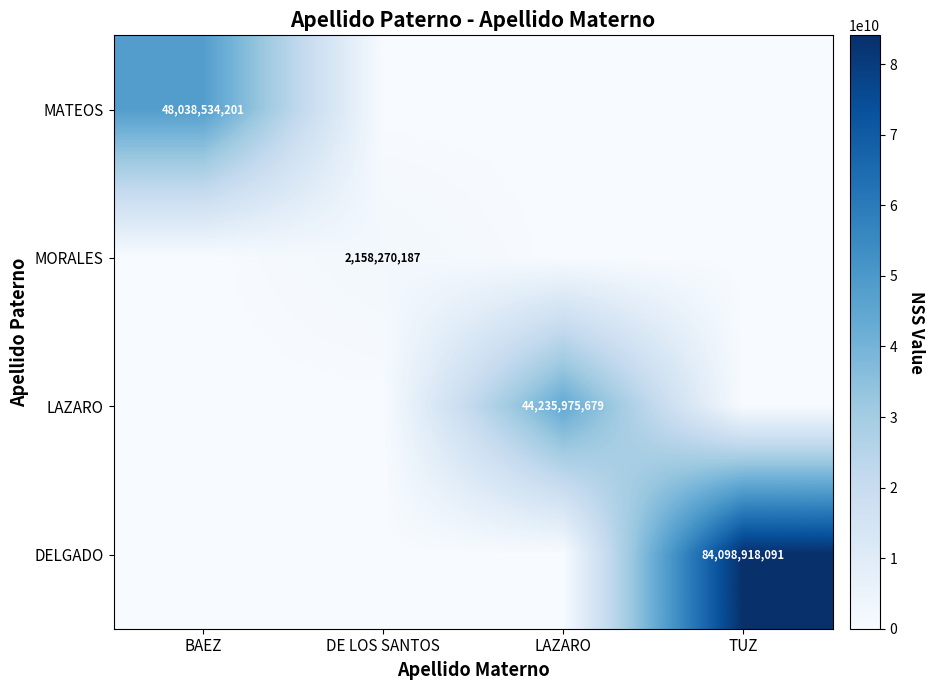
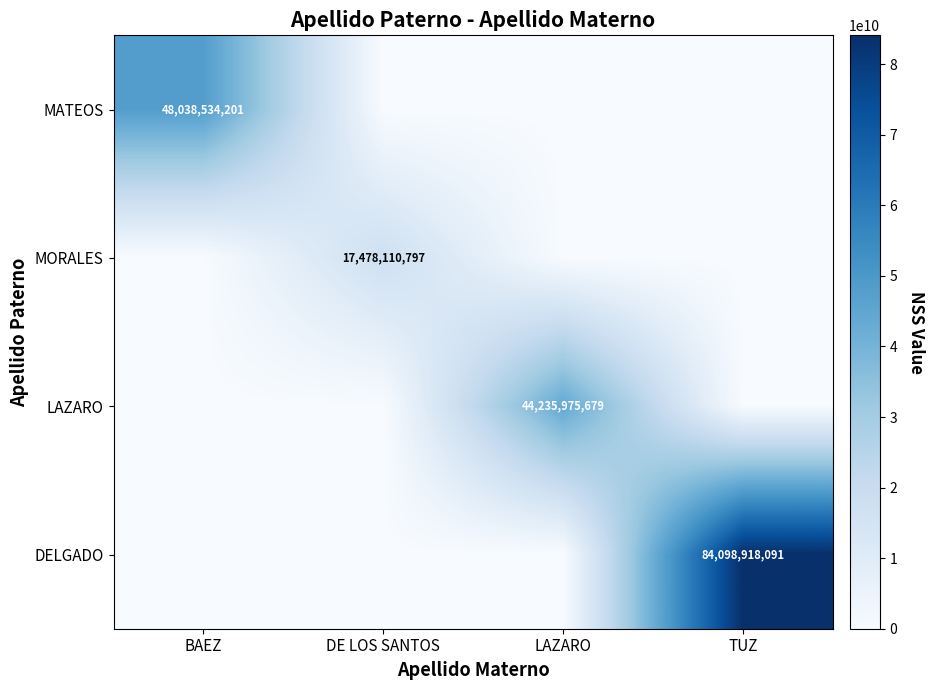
MORALES, DE LOS SANTOS: 2,158,270,187 -> 17,478,110,797
